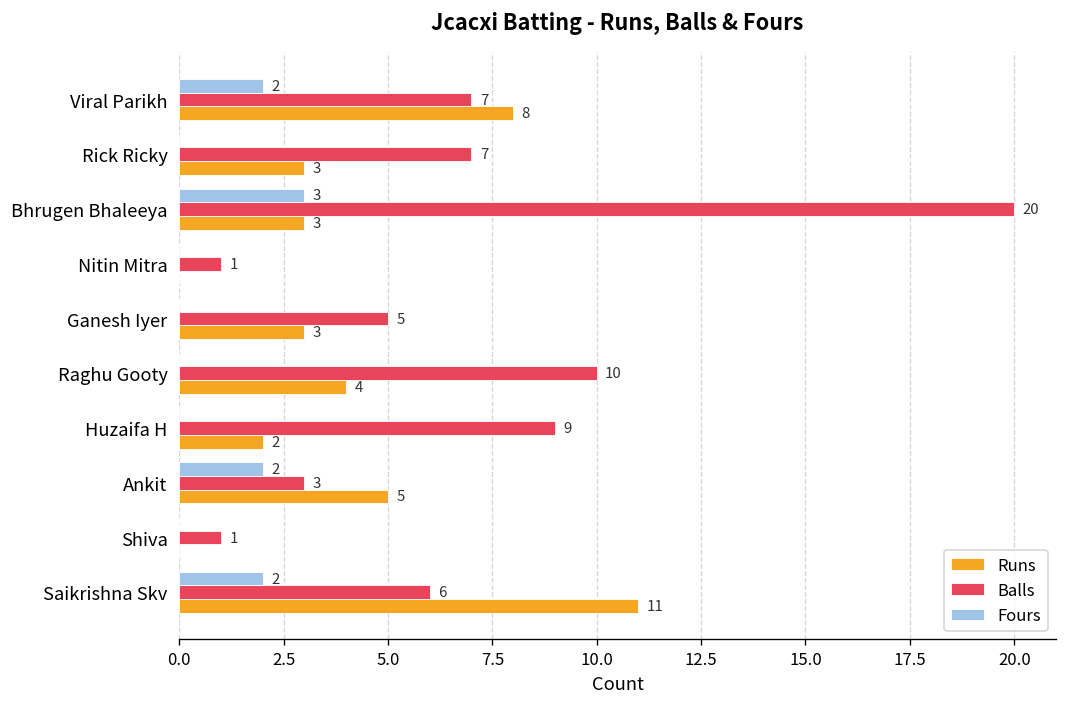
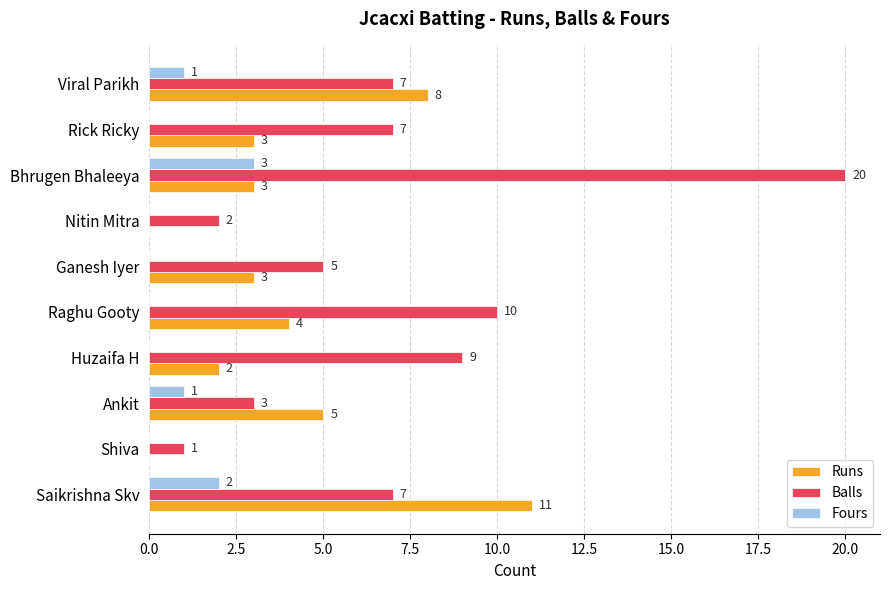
Fours, Viral Parikh: 2 -> 1
Balls, Nitin Mitra: 1 -> 2
Fours, Ankit: 2 -> 1
Balls, Saikrishna Skv: 6 -> 7
